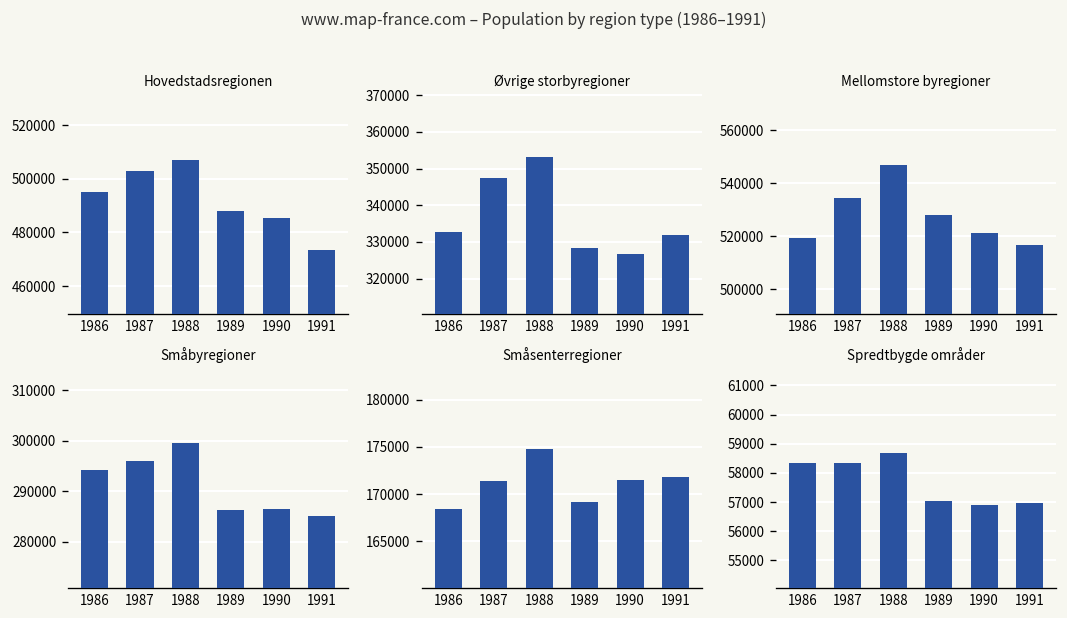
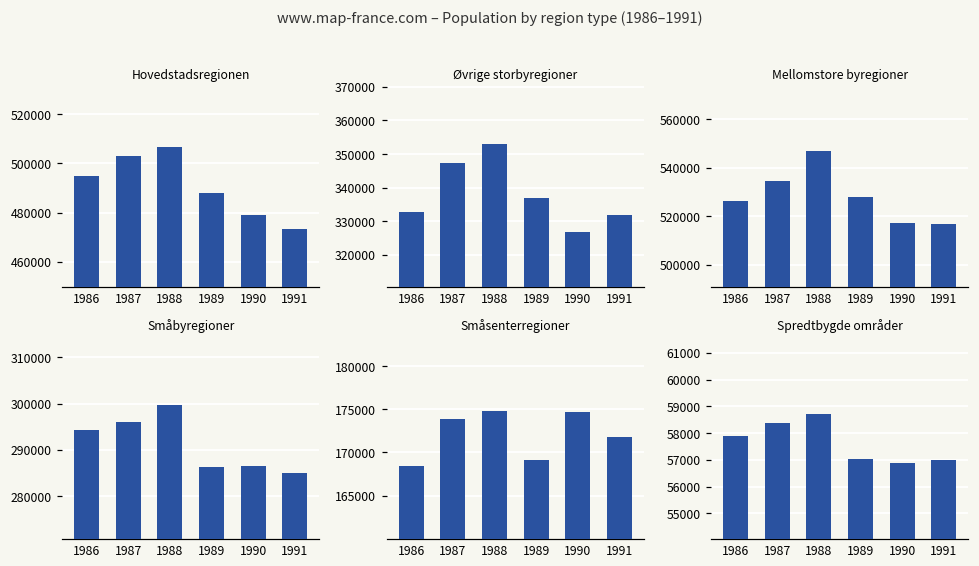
Hovedstadsregionen, 1990: 485000 -> 479000
Øvrige storbyregioner, 1989: 328000 -> 337000
Mellomstore byregioner, 1986: 520000 -> 526000
Mellomstore byregioner, 1990: 521000 -> 517000
Småsenterregioner, 1987: 171000 -> 174000
Småsenterregioner, 1990: 171000 -> 175000
Spredtbygde områder, 1986: 58300 -> 57900
